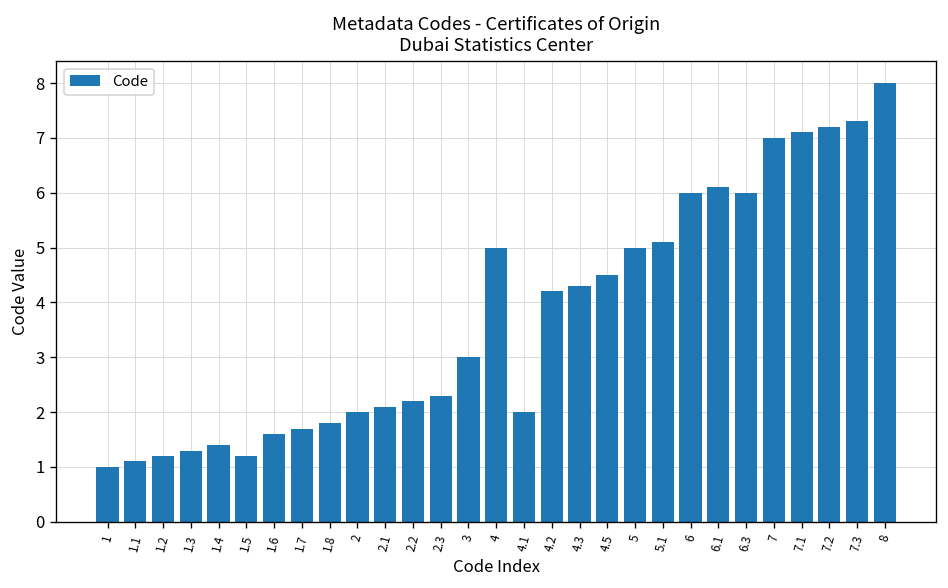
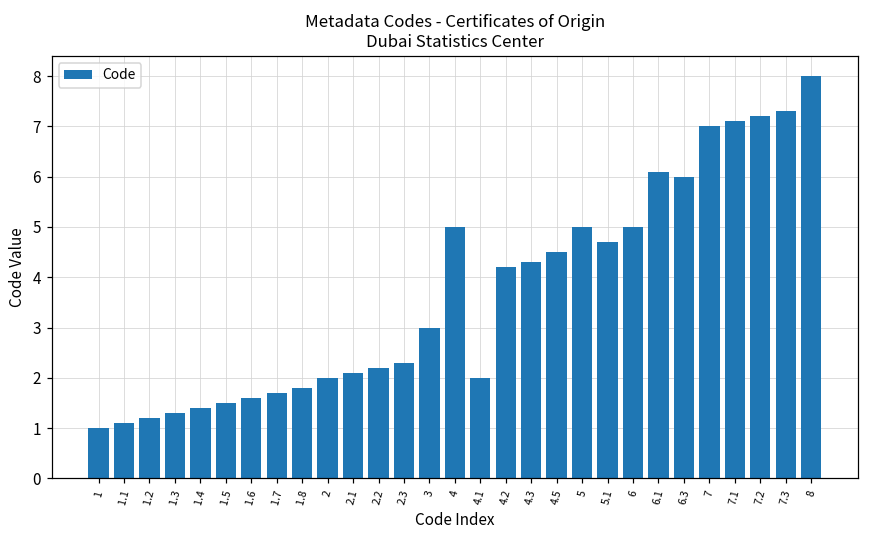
1.5: 1.2 -> 1.5
5.1: 5.1 -> 4.7
6: 6 -> 5
